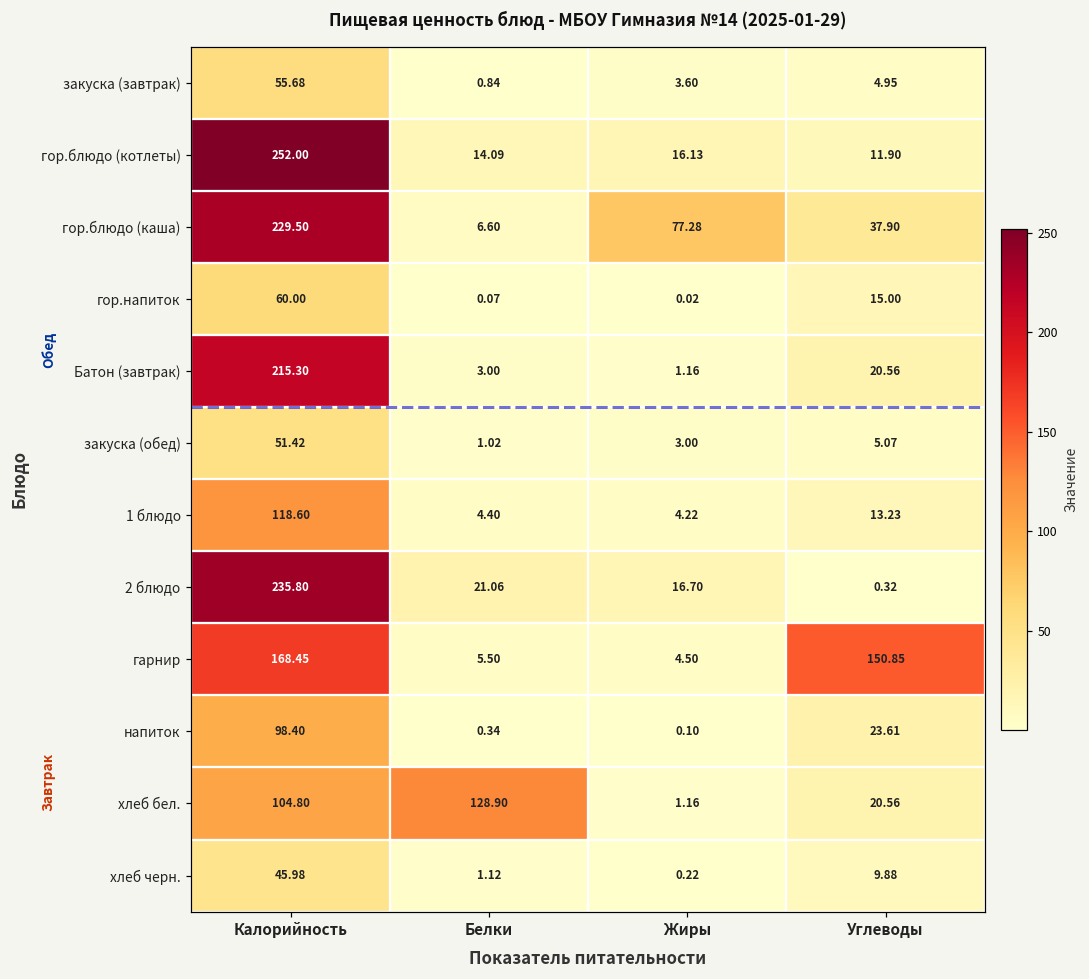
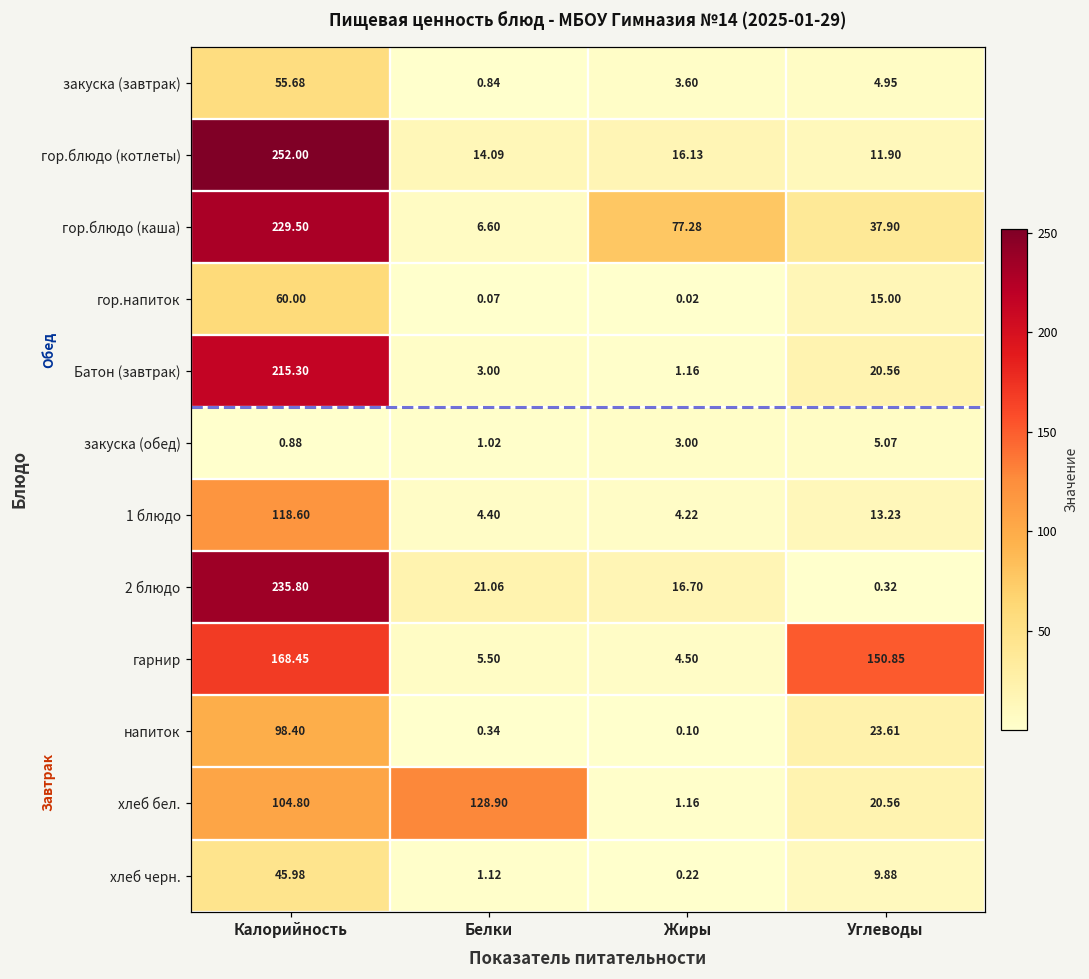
закуска (обед), Калорийность: 51.42 -> 0.88
